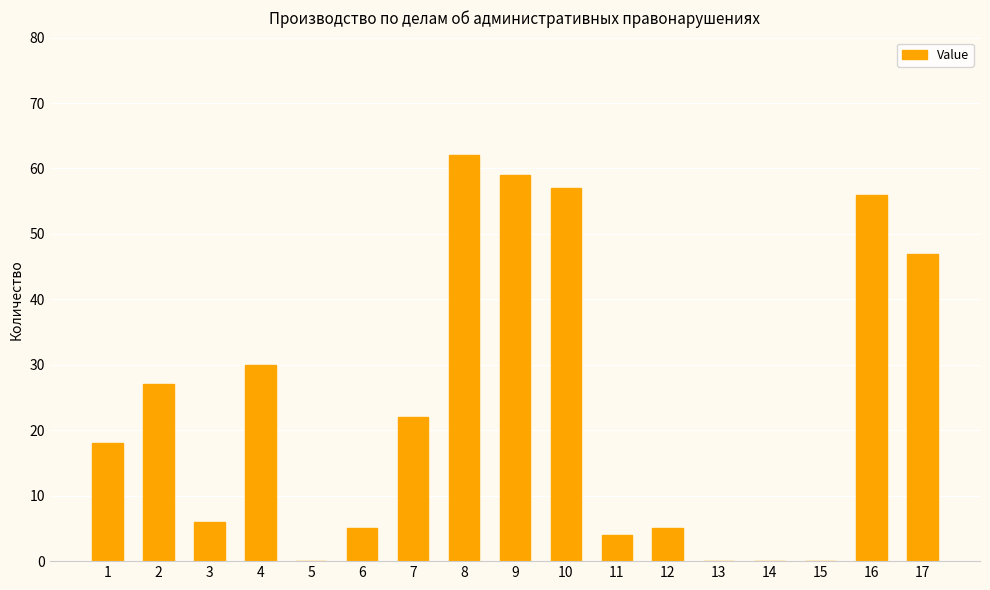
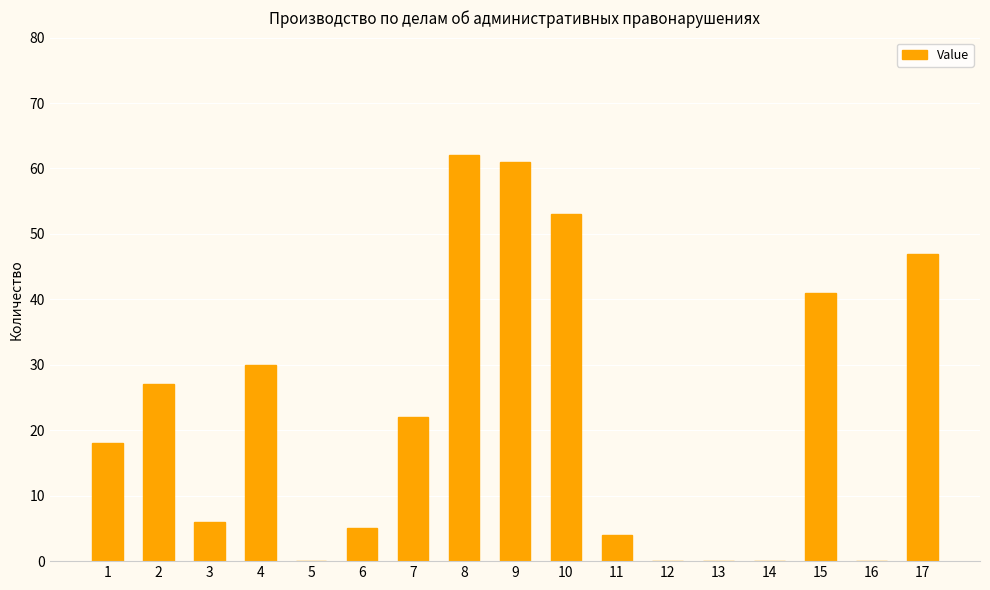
9: 59 -> 61
10: 57 -> 53
12: 5 -> 0
15: 0 -> 41
16: 56 -> 0
